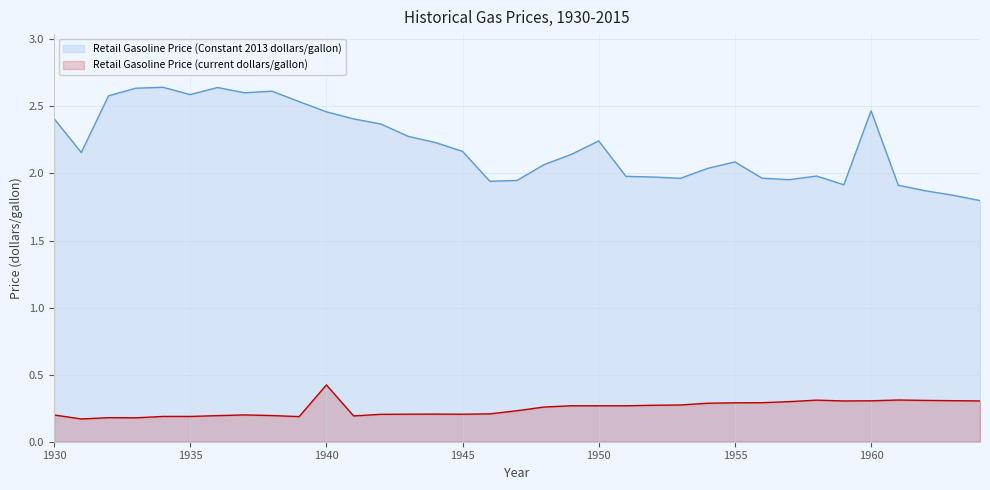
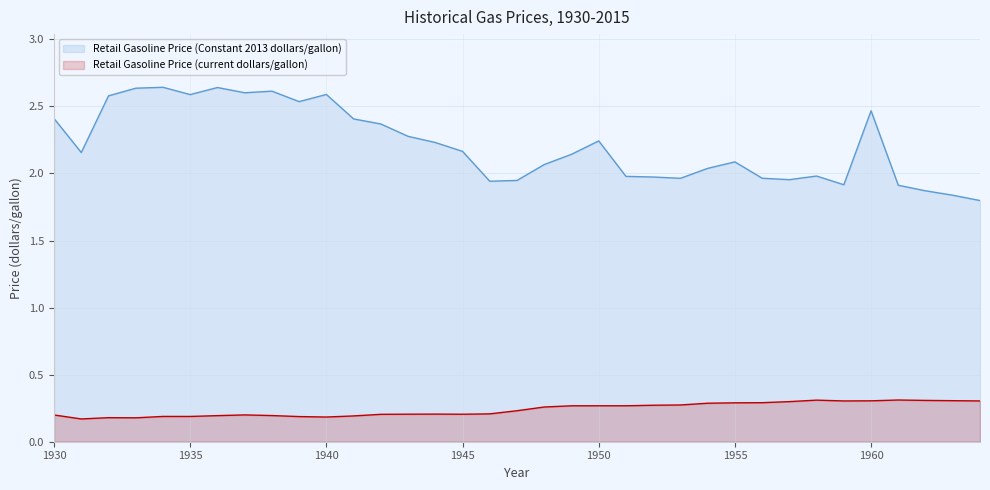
Retail Gasoline Price (Constant 2013 dollars/gallon), 1940: 2.46 -> 2.59
Retail Gasoline Price (current dollars/gallon), 1940: 0.42 -> 0.18
